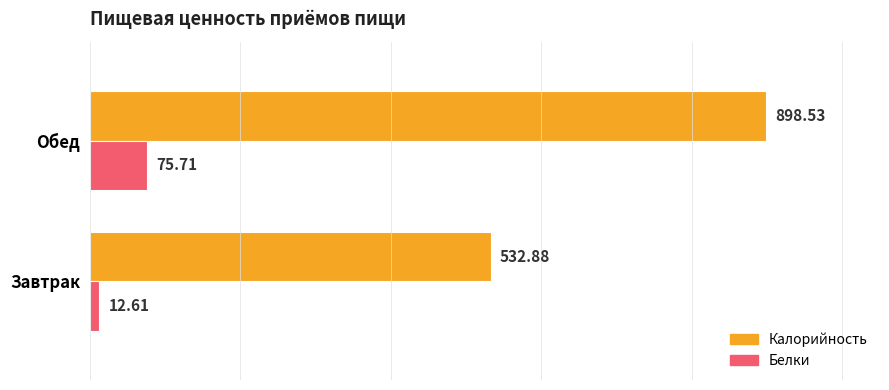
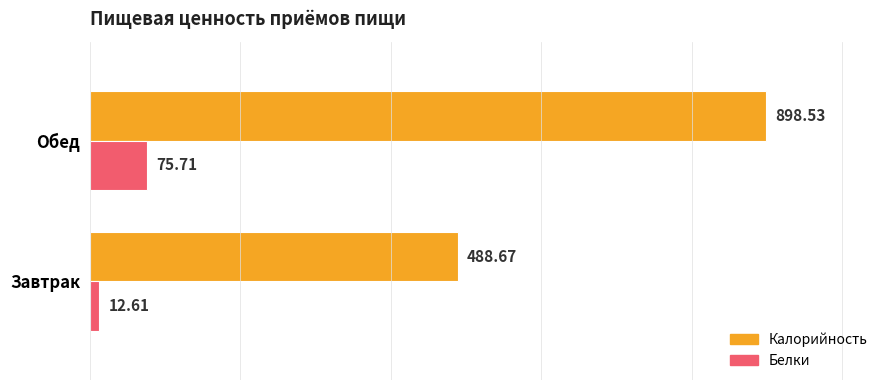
Калорийность, Завтрак: 532.88 -> 488.67
